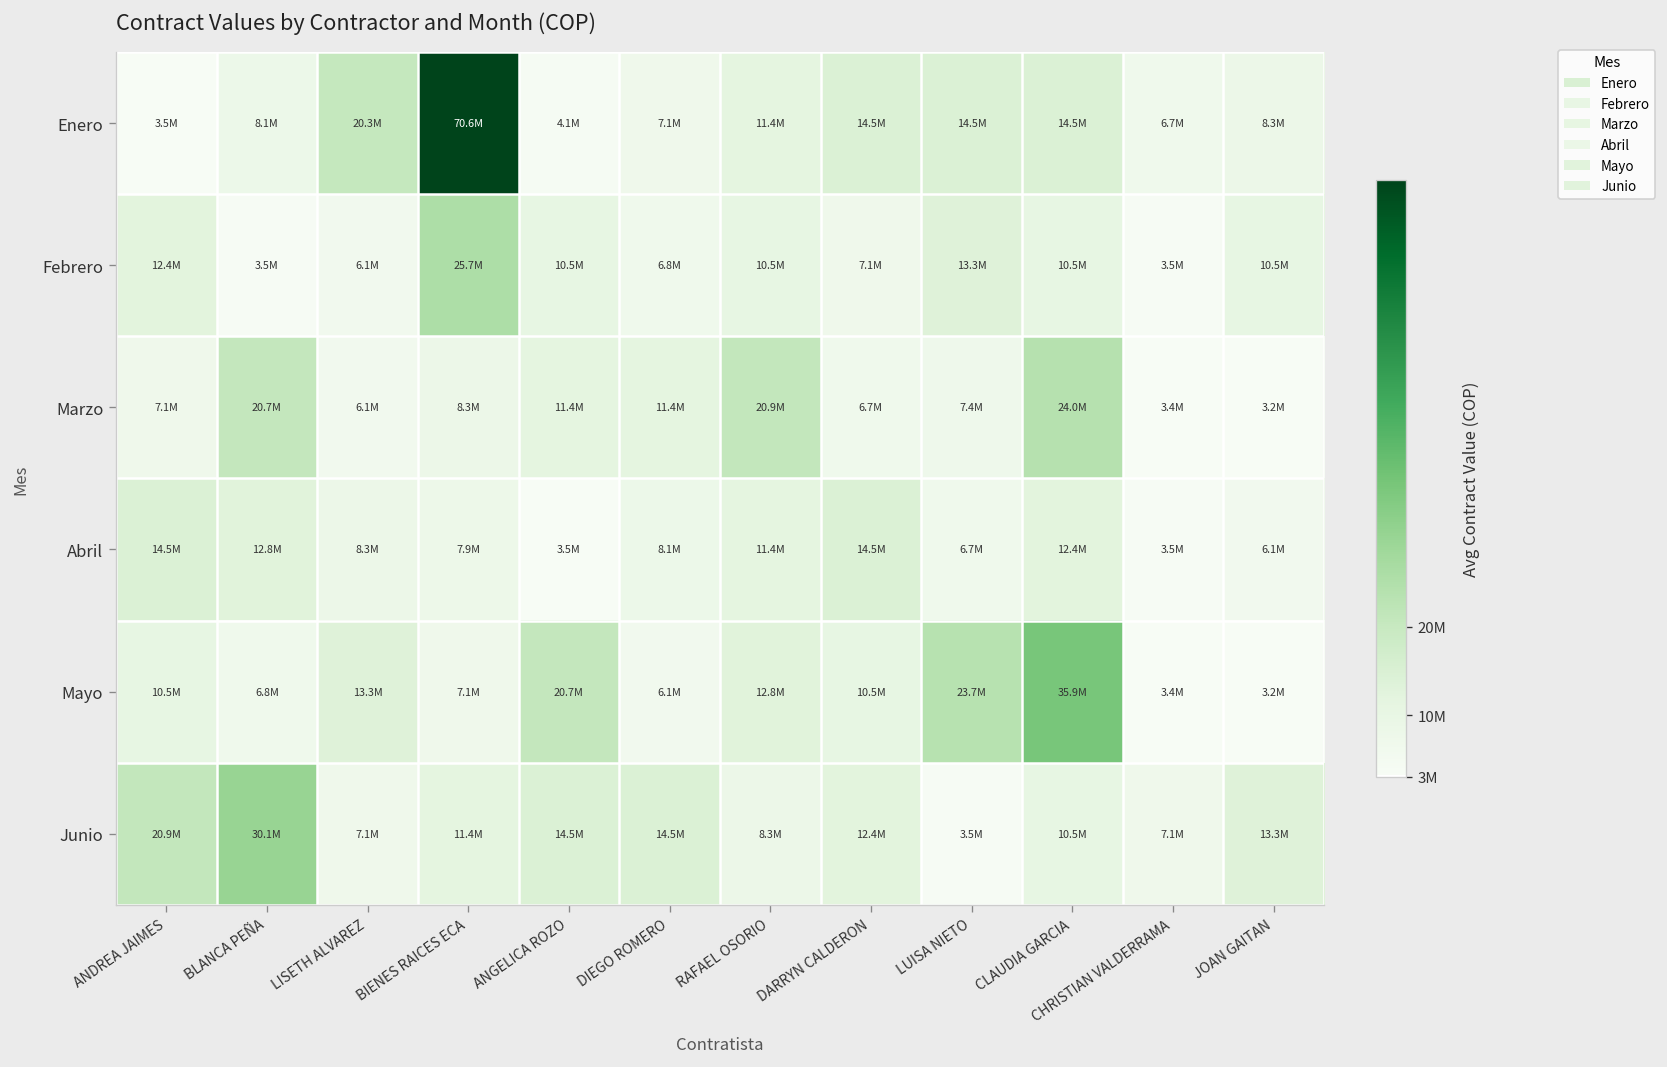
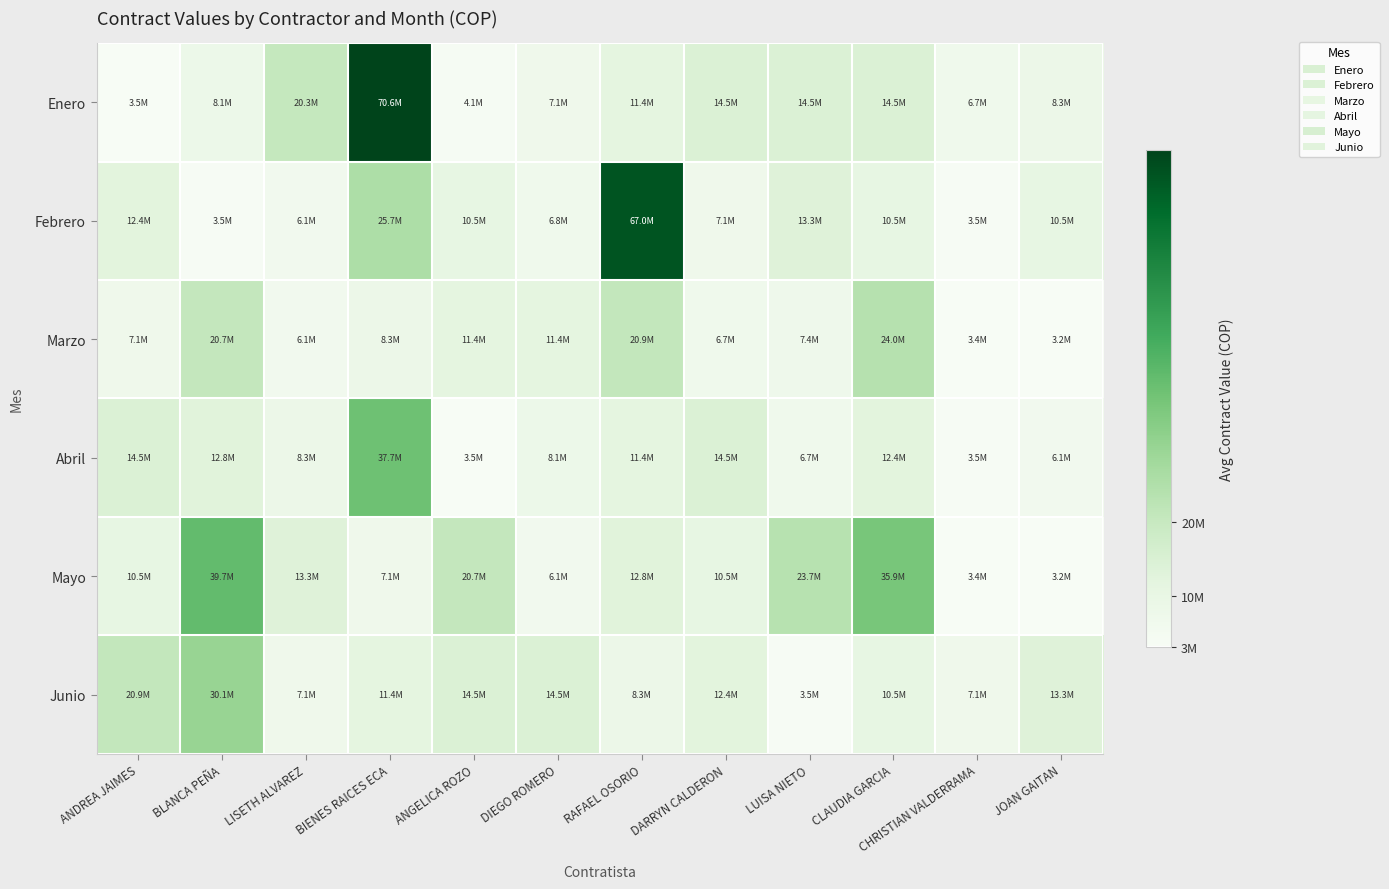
Febrero, RAFAEL OSORIO: 10.5M -> 67.0M
Abril, BIENES RAICES ECA: 7.9M -> 37.7M
Mayo, BLANCA PEÑA: 6.8M -> 39.7M
